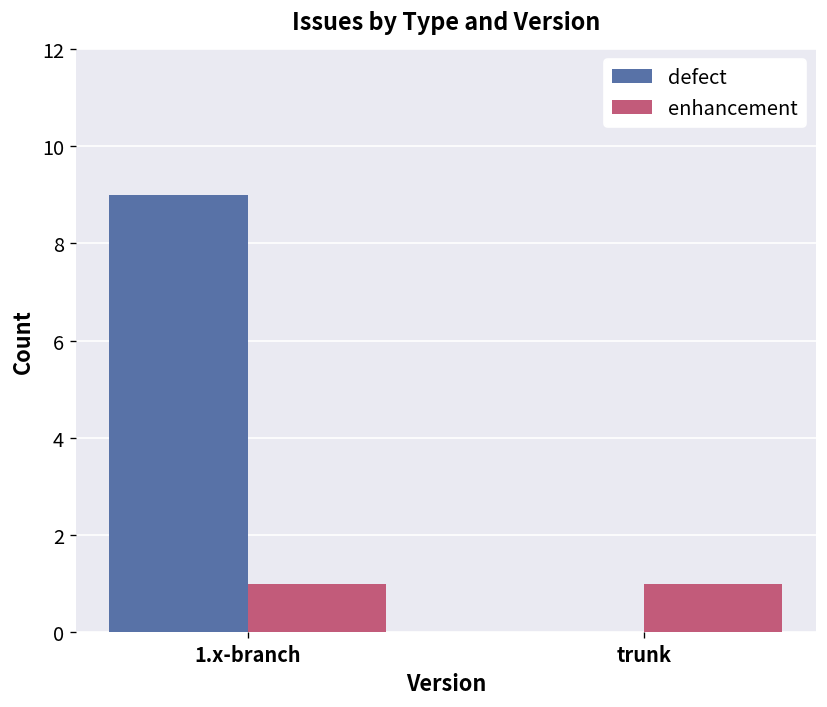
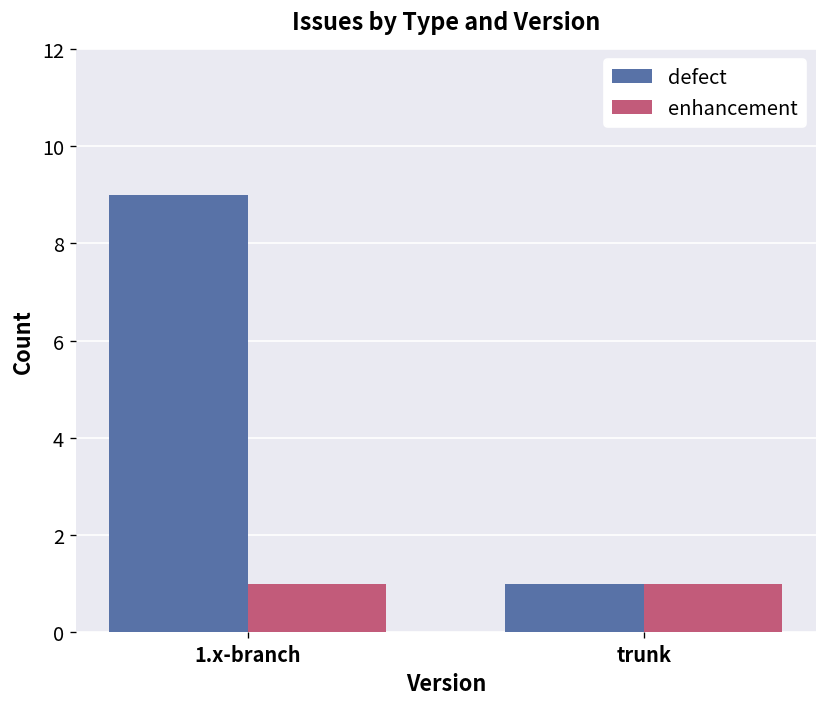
defect, trunk: 0 -> 1
